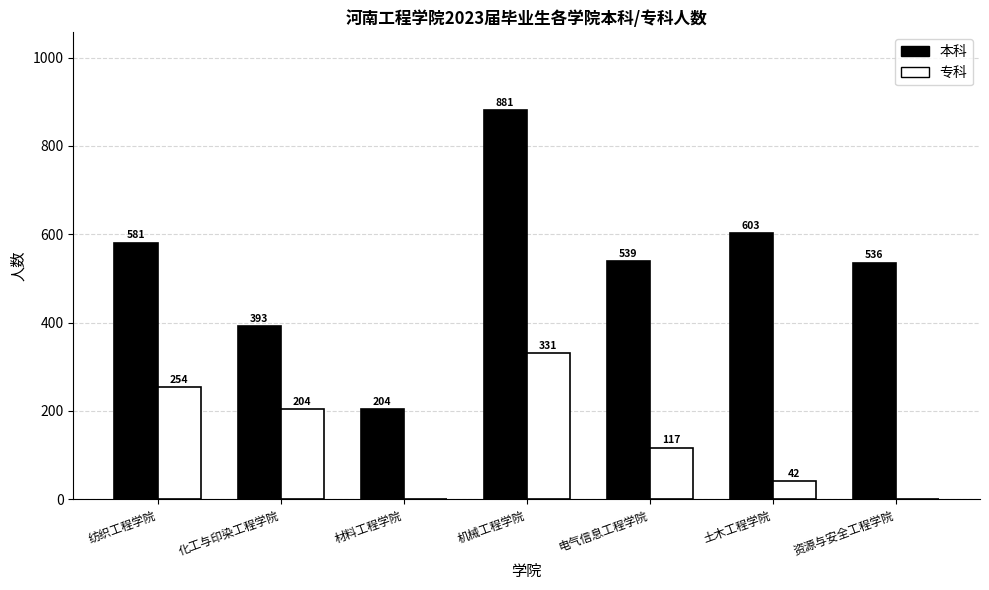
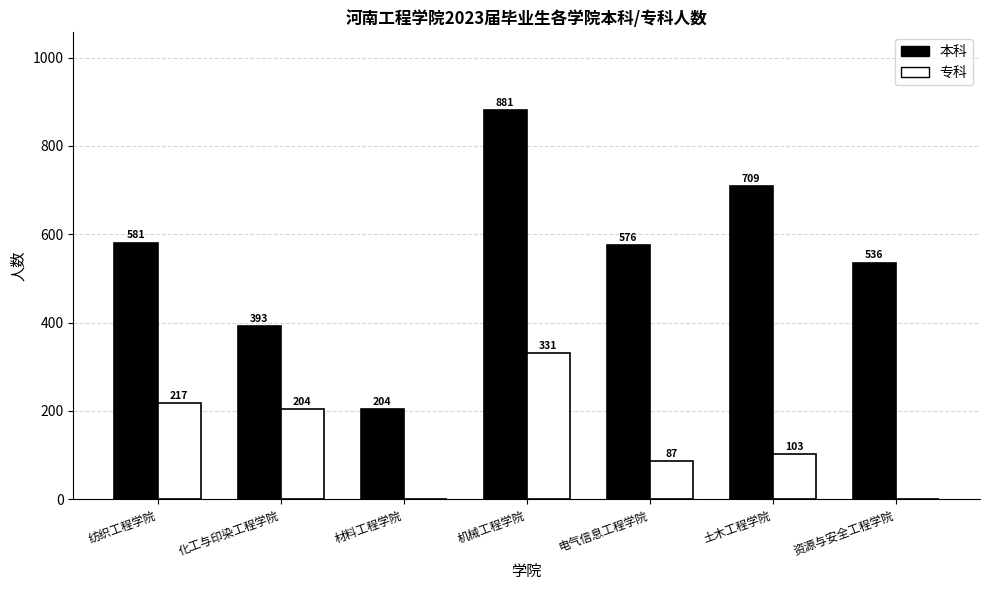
专科, 纺织工程学院: 254 -> 217
本科, 电气信息工程学院: 539 -> 576
专科, 电气信息工程学院: 117 -> 87
本科, 土木工程学院: 603 -> 709
专科, 土木工程学院: 42 -> 103
